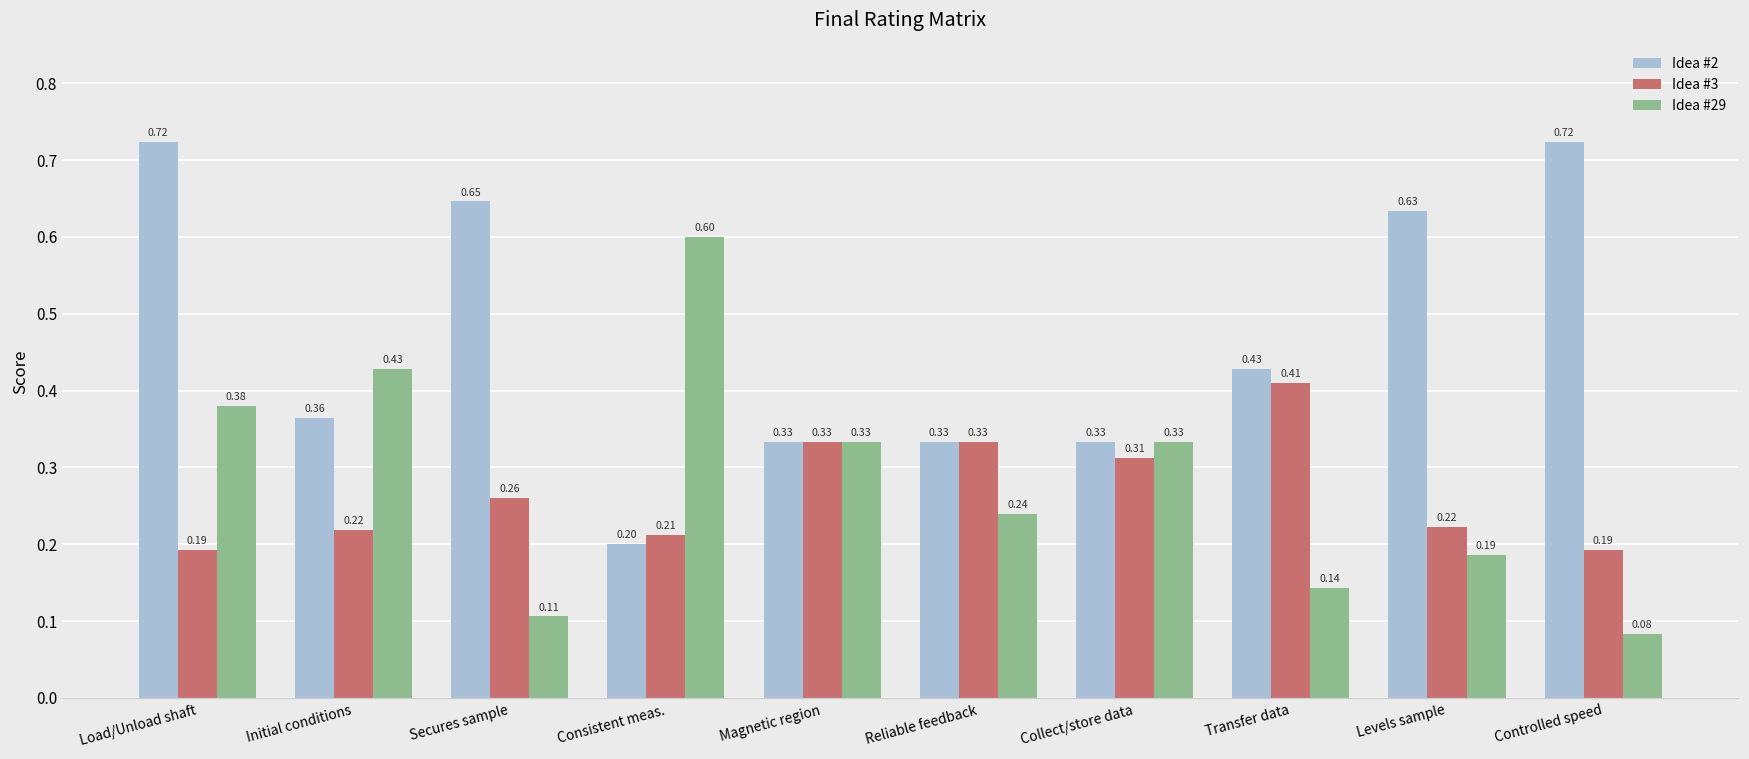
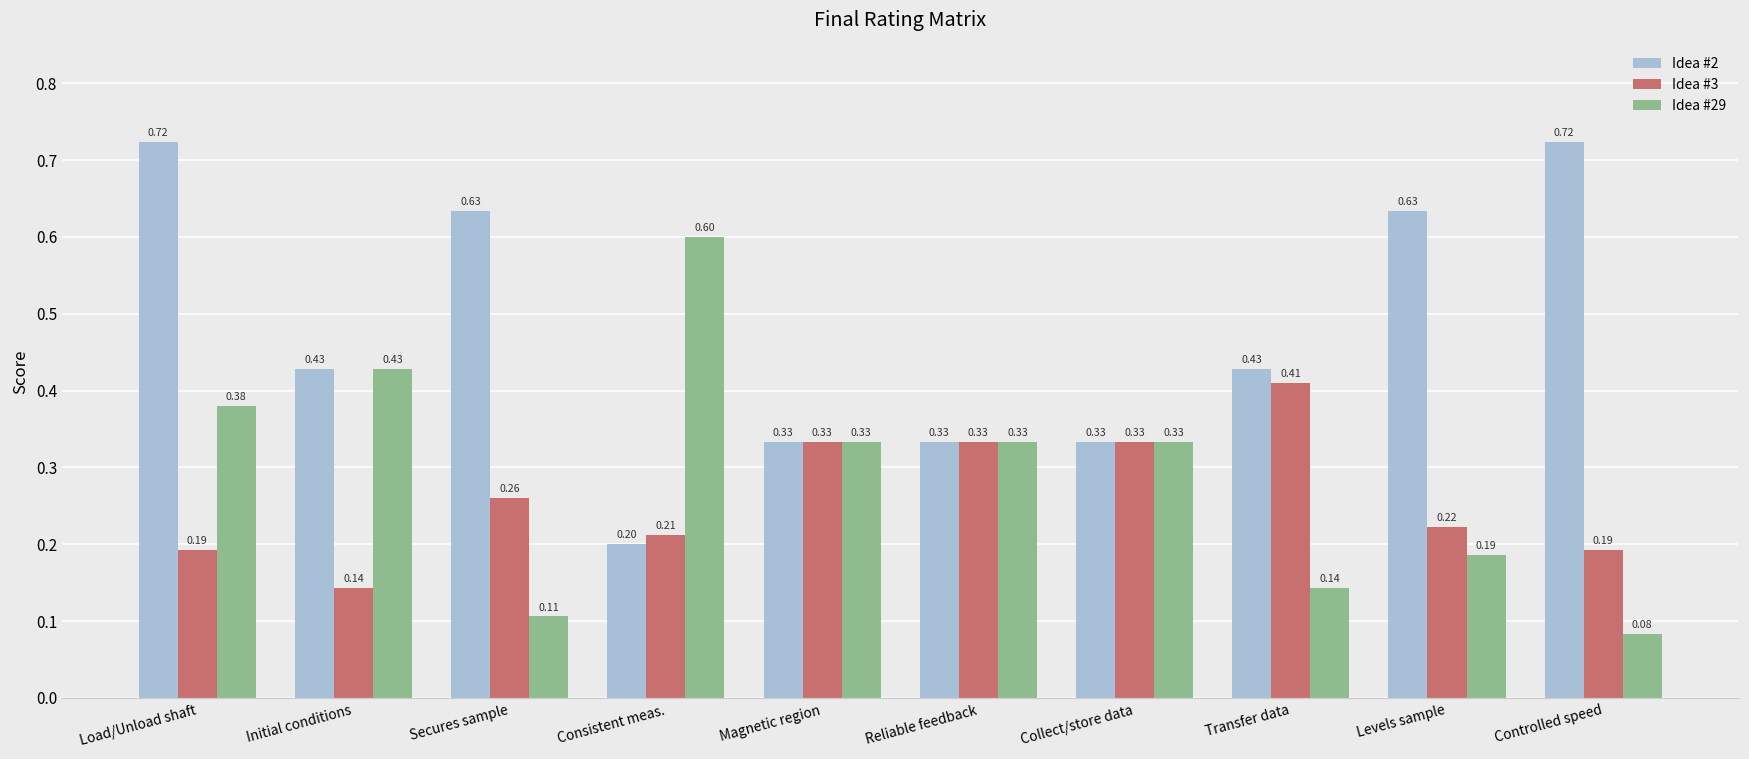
Idea #2, Initial conditions: 0.36 -> 0.43
Idea #3, Initial conditions: 0.22 -> 0.14
Idea #2, Secures sample: 0.65 -> 0.63
Idea #29, Reliable feedback: 0.24 -> 0.33
Idea #3, Collect/store data: 0.31 -> 0.33
